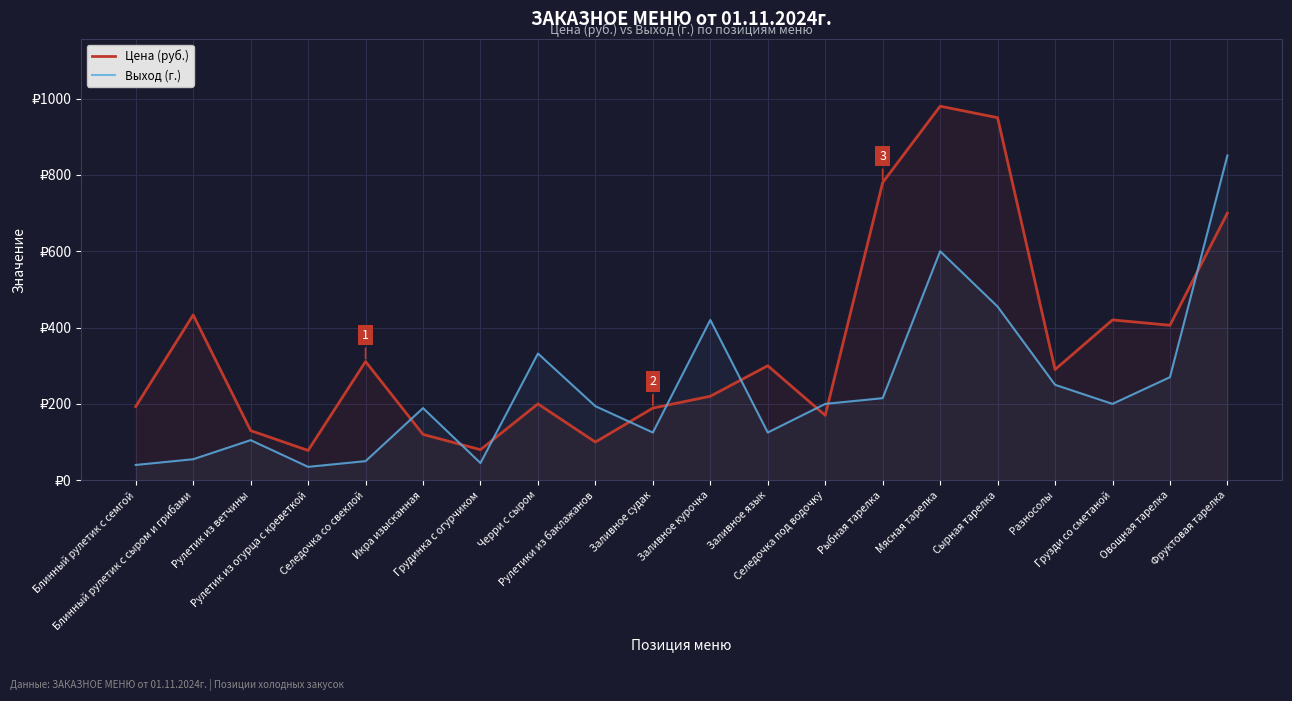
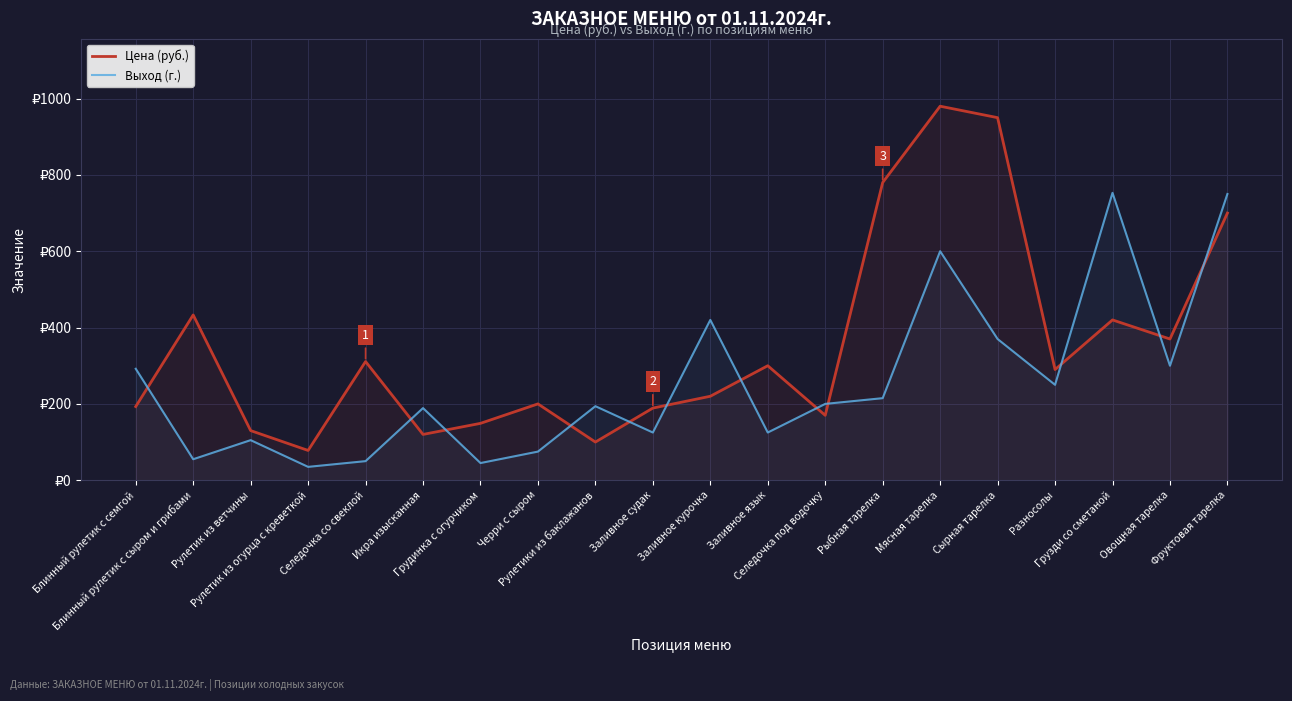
Выход (г.), Блинный рулетик с семгой: ₽40 -> ₽290
Цена (руб.), Грудинка с огурчиком: ₽80 -> ₽150
Выход (г.), Черри с сыром: ₽330 -> ₽80
Выход (г.), Сырная тарелка: ₽460 -> ₽370
Выход (г.), Грузди со сметаной: ₽200 -> ₽750
Цена (руб.), Овощная тарелка: ₽410 -> ₽370
Выход (г.), Овощная тарелка: ₽270 -> ₽300
Выход (г.), Фруктовая тарелка: ₽850 -> ₽750
